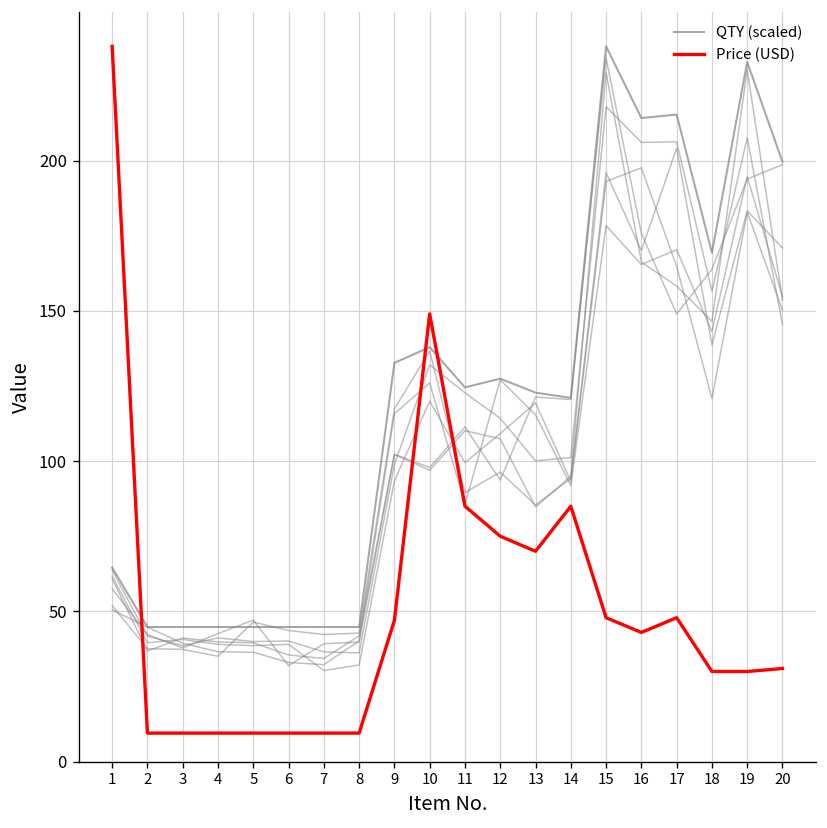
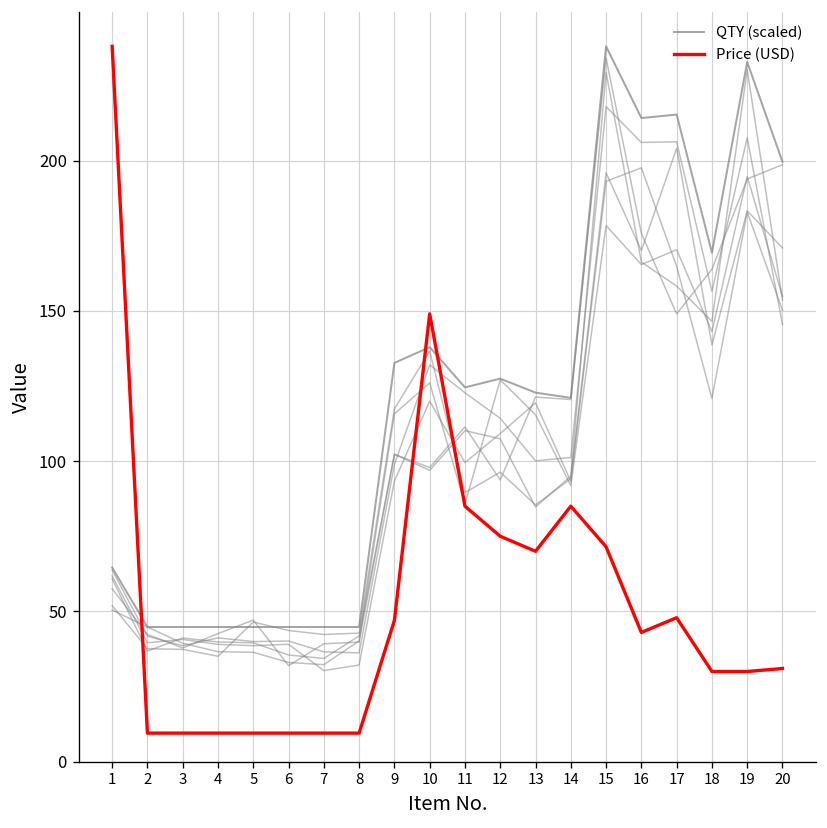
Price (USD), 15: 48 -> 72
